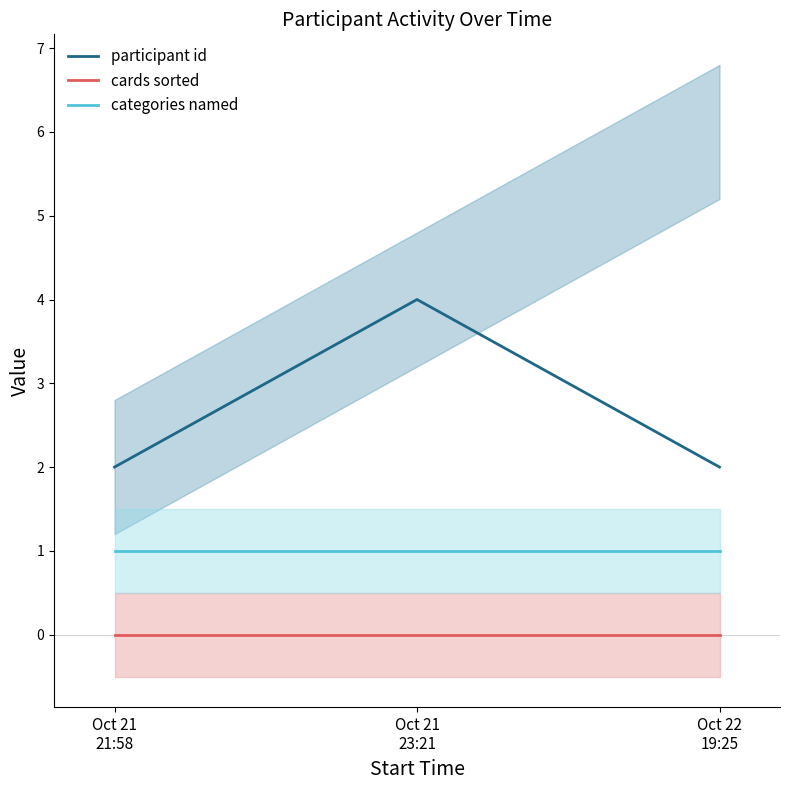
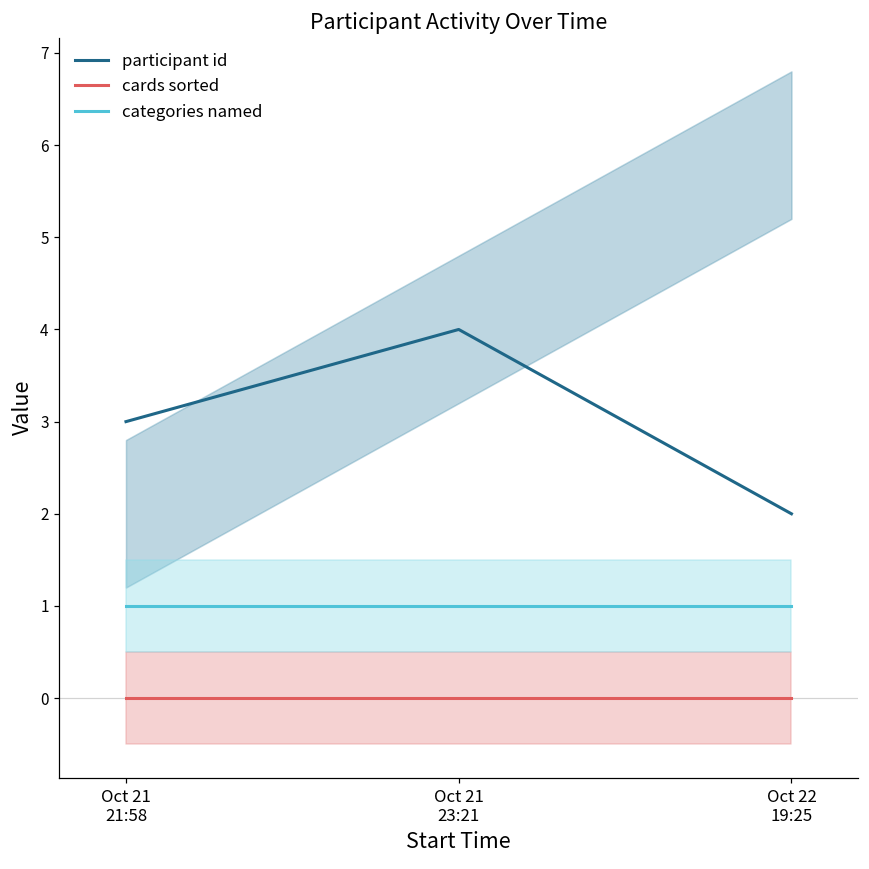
participant id, Oct 21 21:58: 2 -> 3
